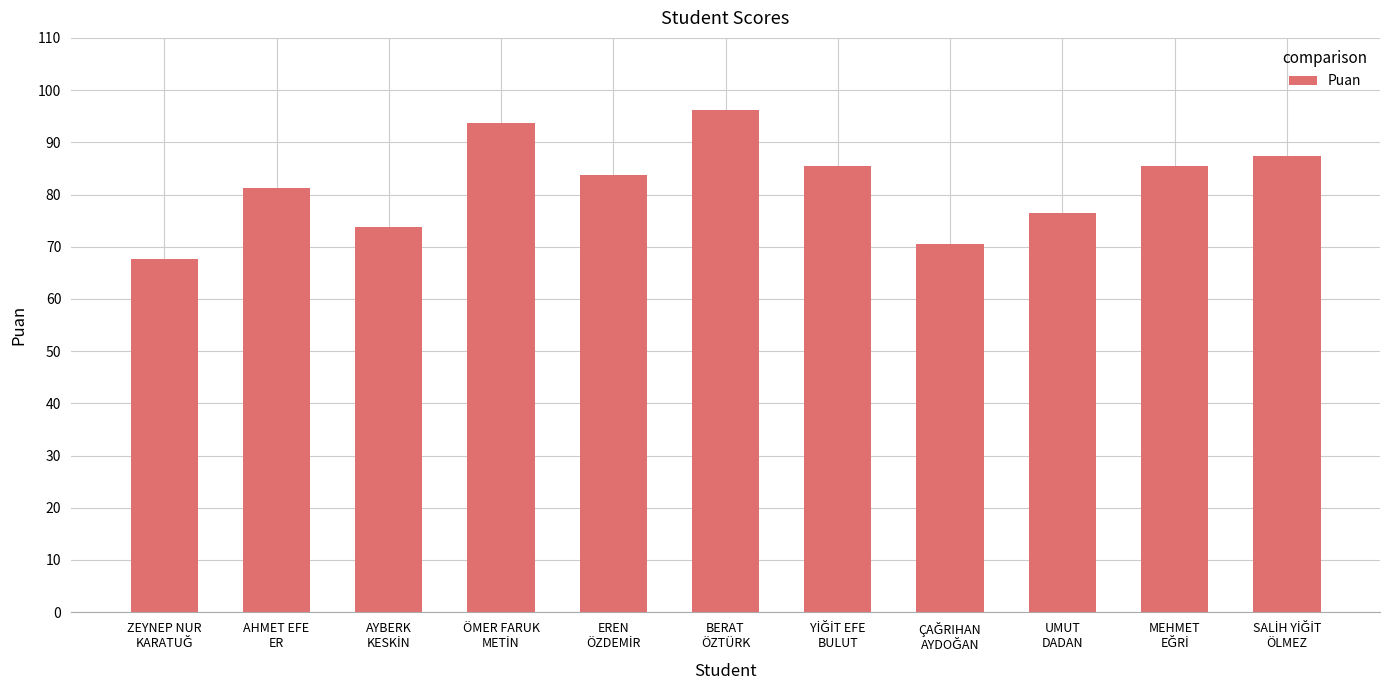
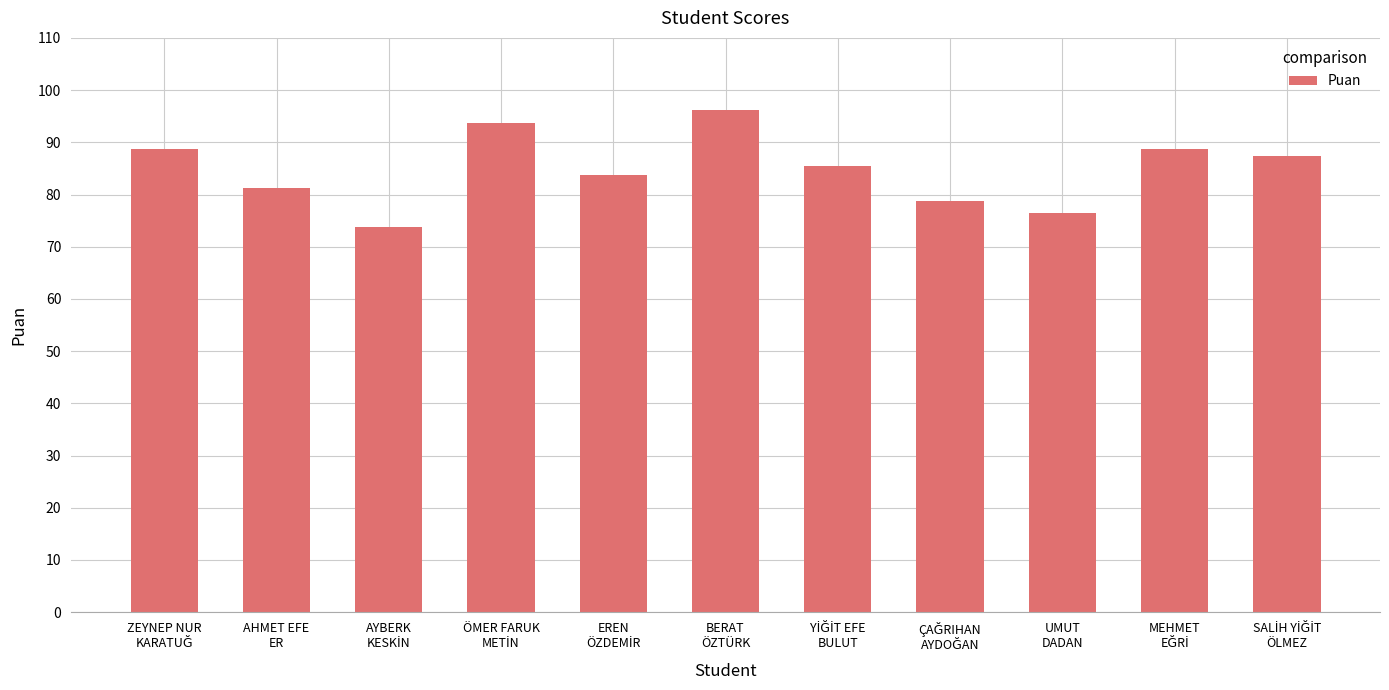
ZEYNEP NUR KARATUĞ: 68 -> 89
ÇAĞRIHAN AYDOĞAN: 71 -> 79
MEHMET EĞRİ: 85 -> 89
